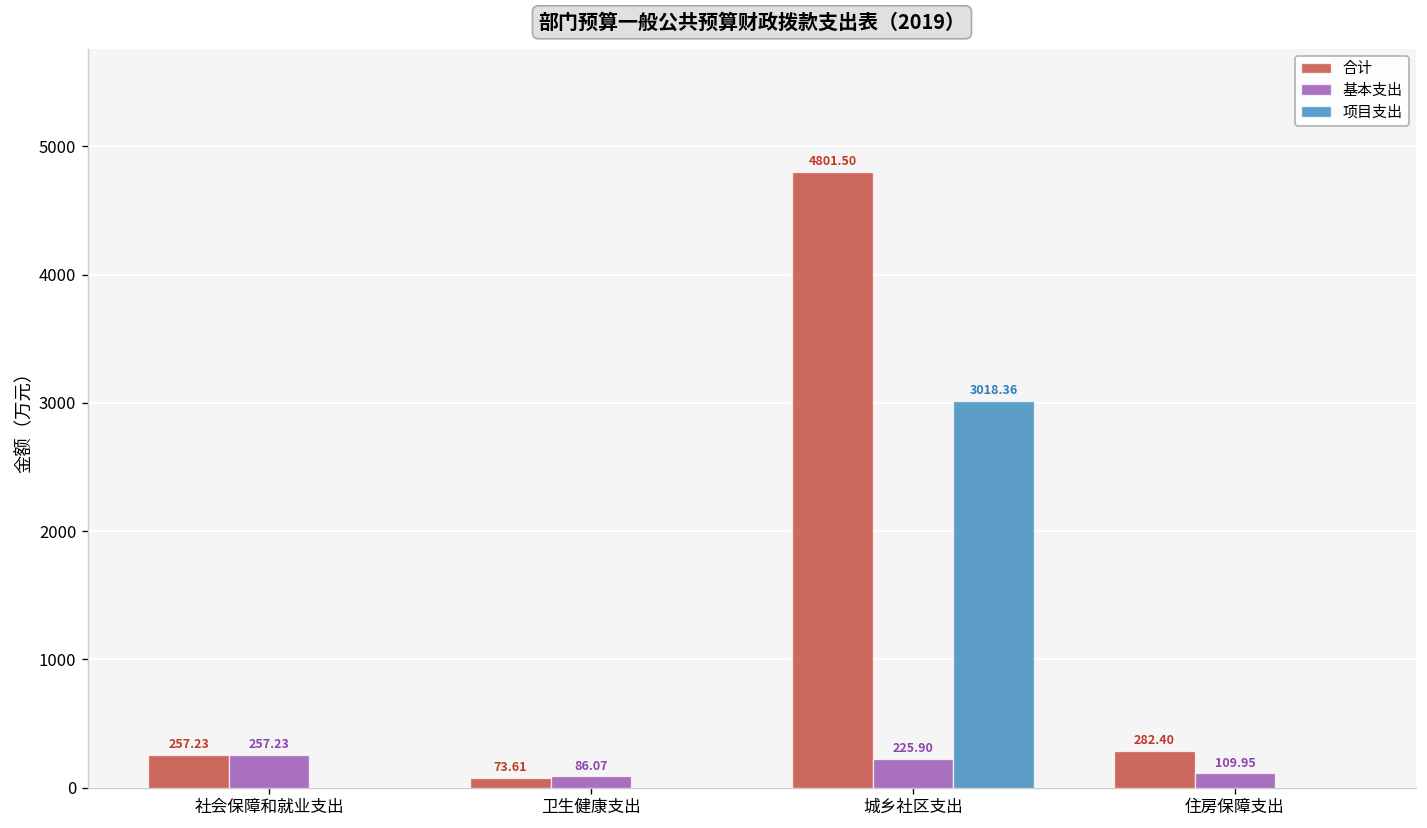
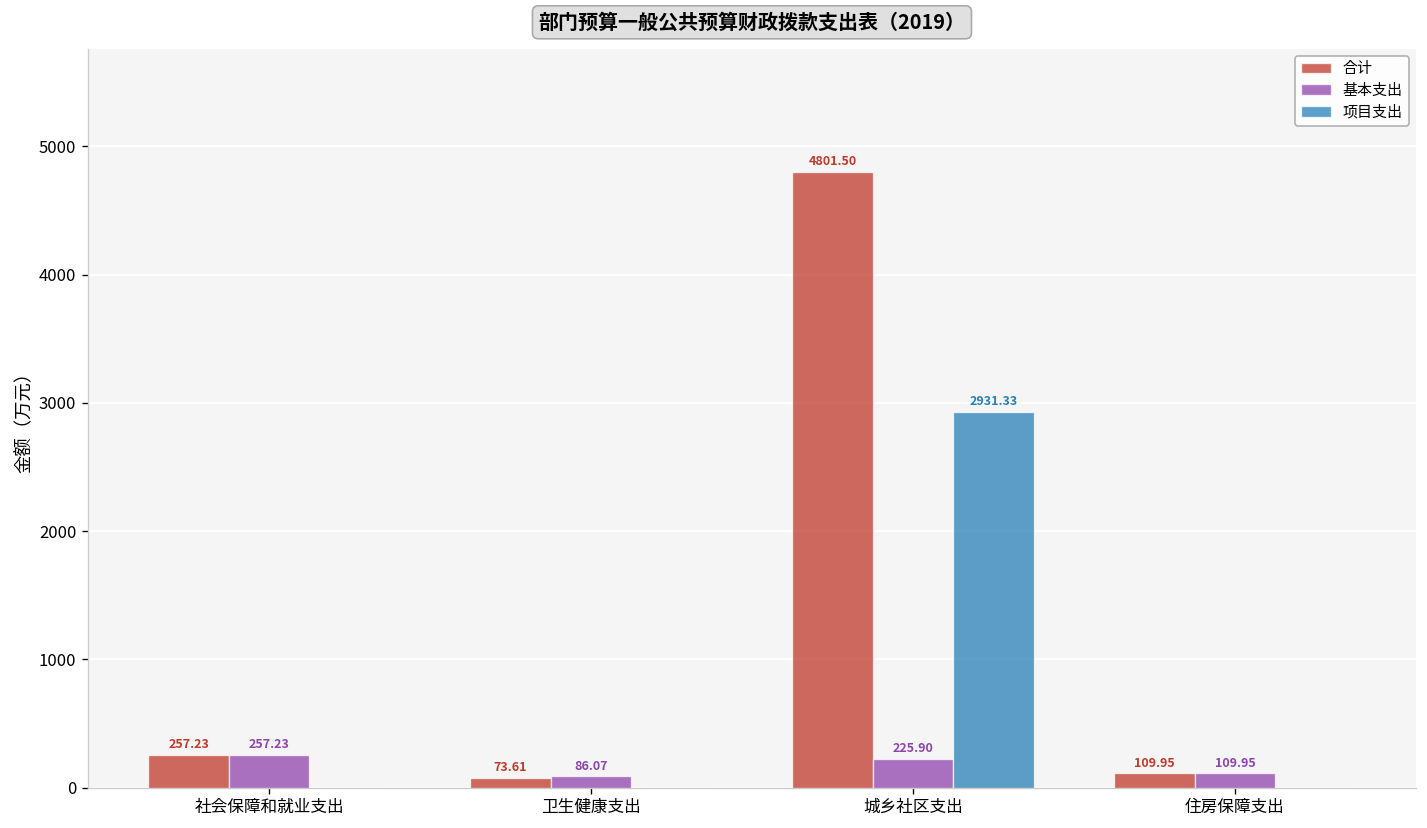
项目支出, 城乡社区支出: 3018.36 -> 2931.33
合计, 住房保障支出: 282.40 -> 109.95
